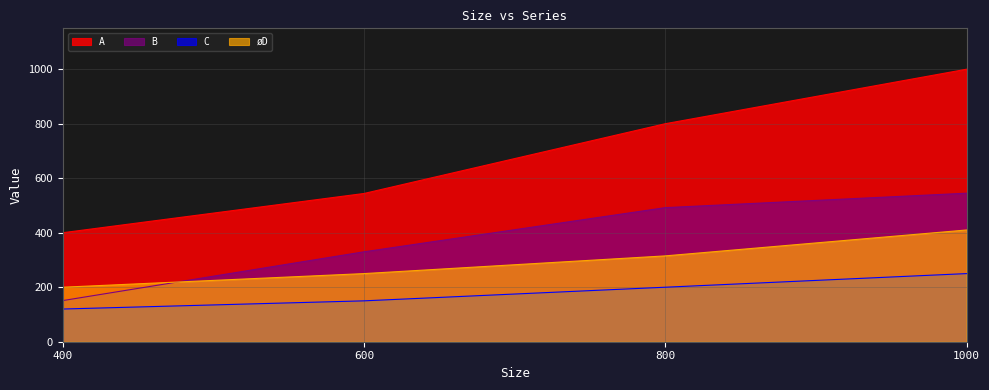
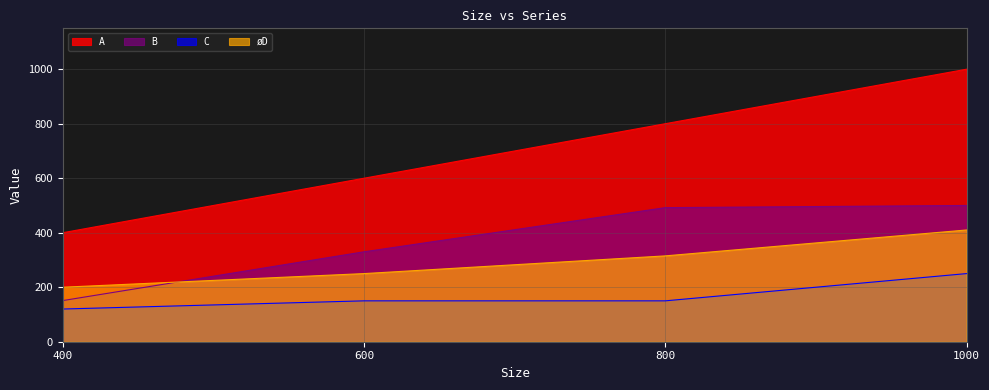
A, 600: 540 -> 600
C, 800: 200 -> 150
B, 1000: 550 -> 500
